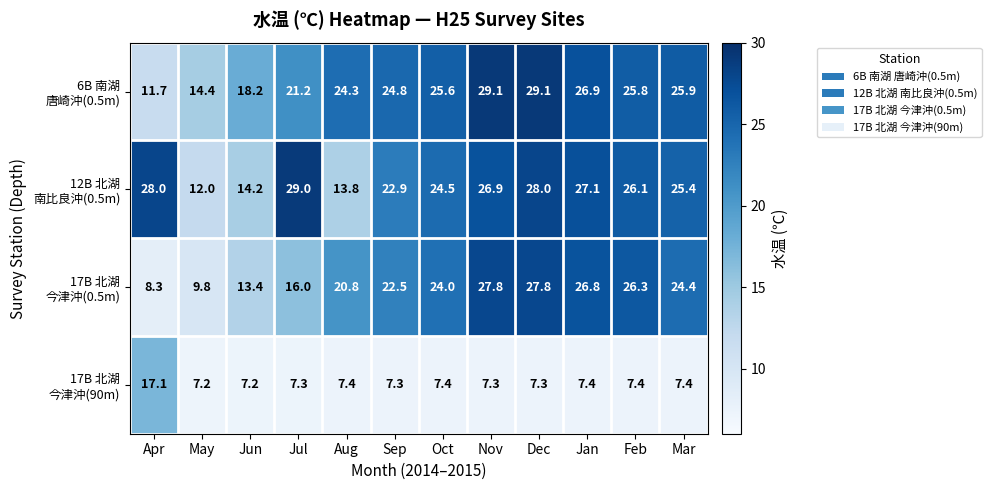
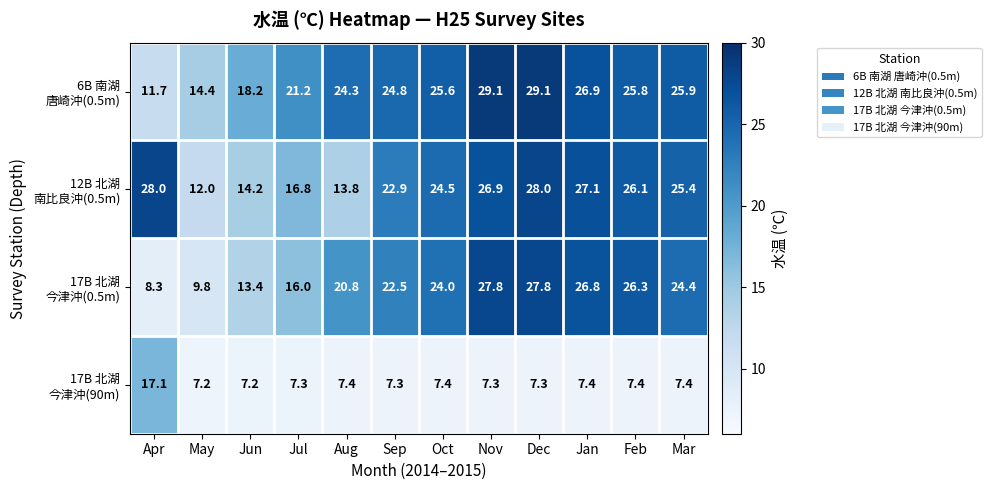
12B 北湖 南比良沖(0.5m), Jul: 29.0 -> 16.8
